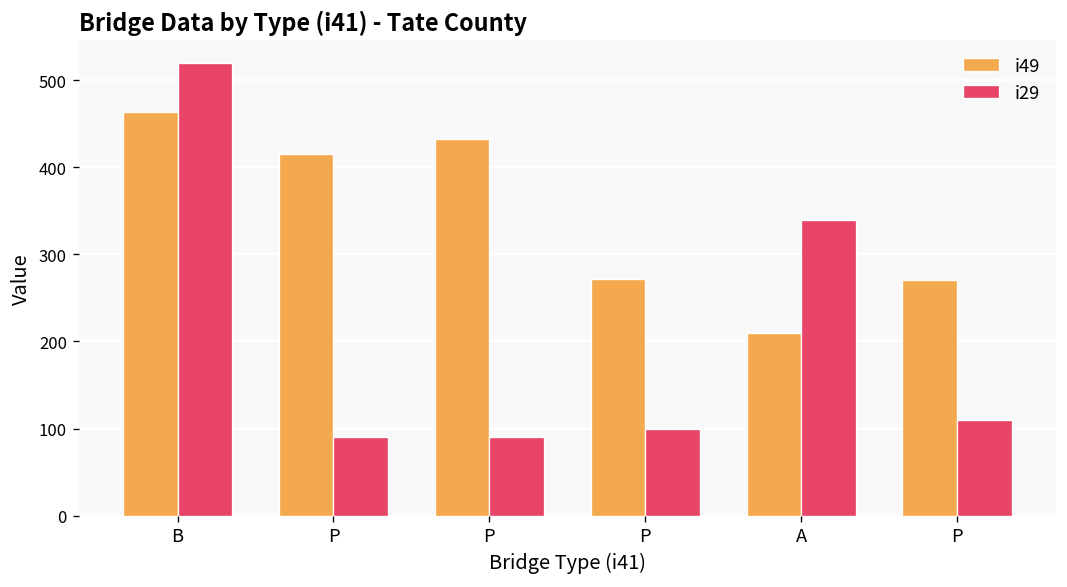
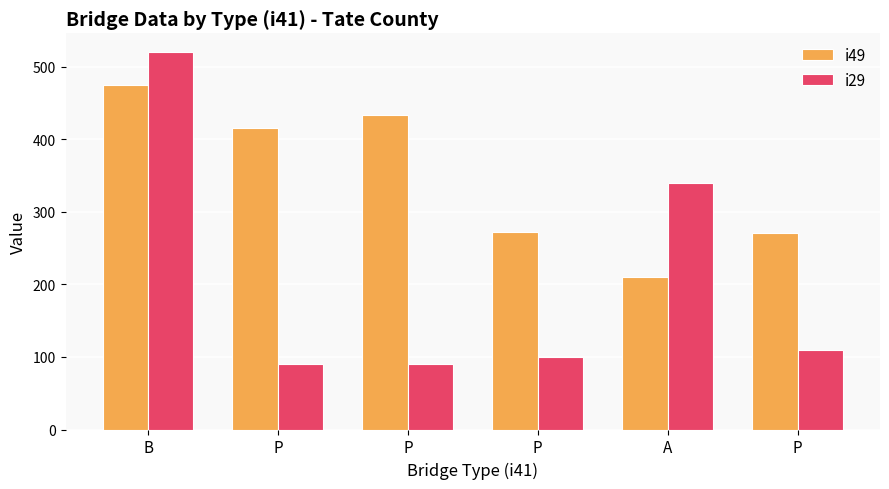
i49, B: 460 -> 480
